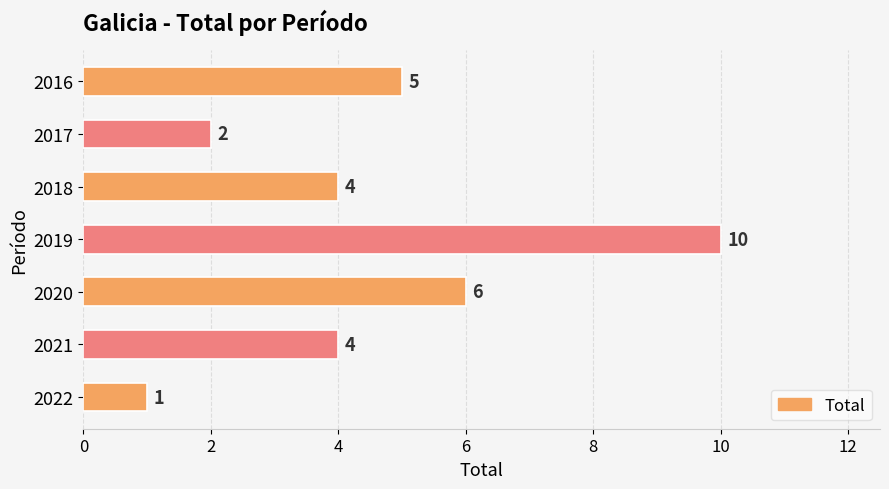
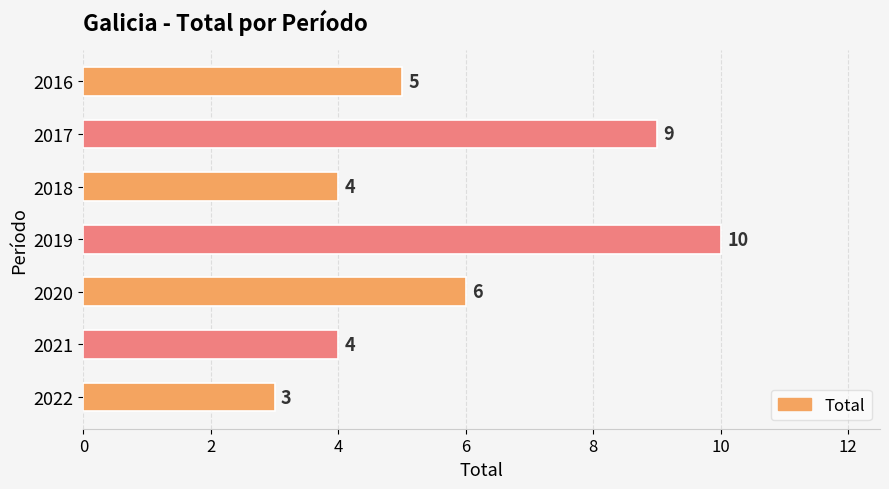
2017: 2 -> 9
2022: 1 -> 3
